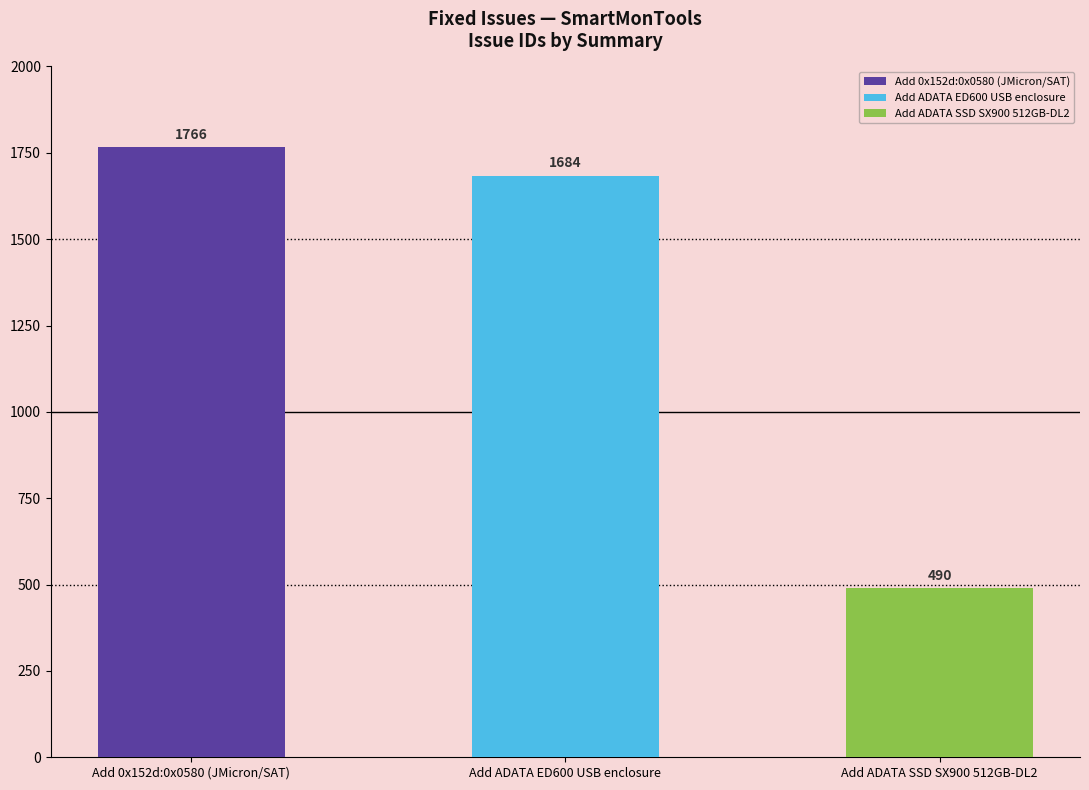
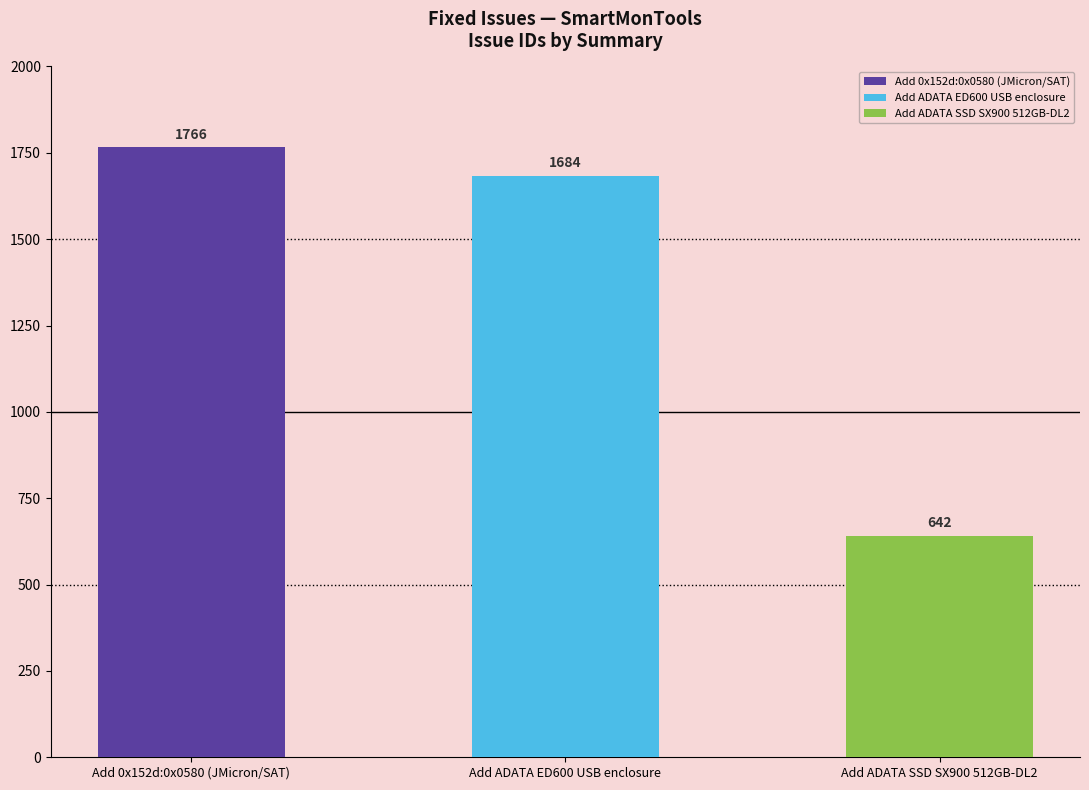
Add ADATA SSD SX900 512GB-DL2: 490 -> 642
